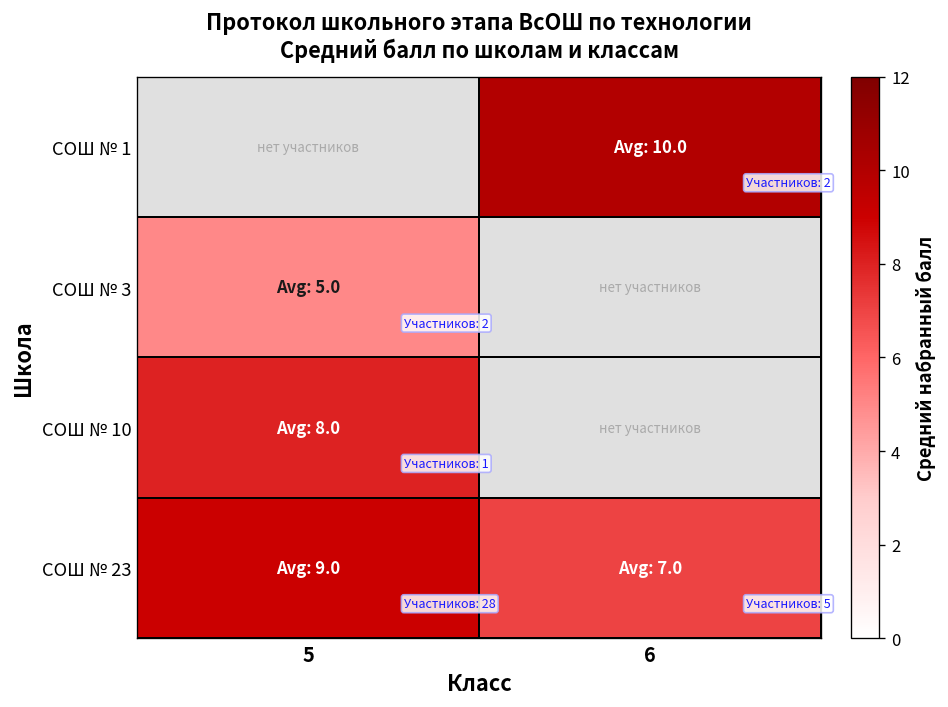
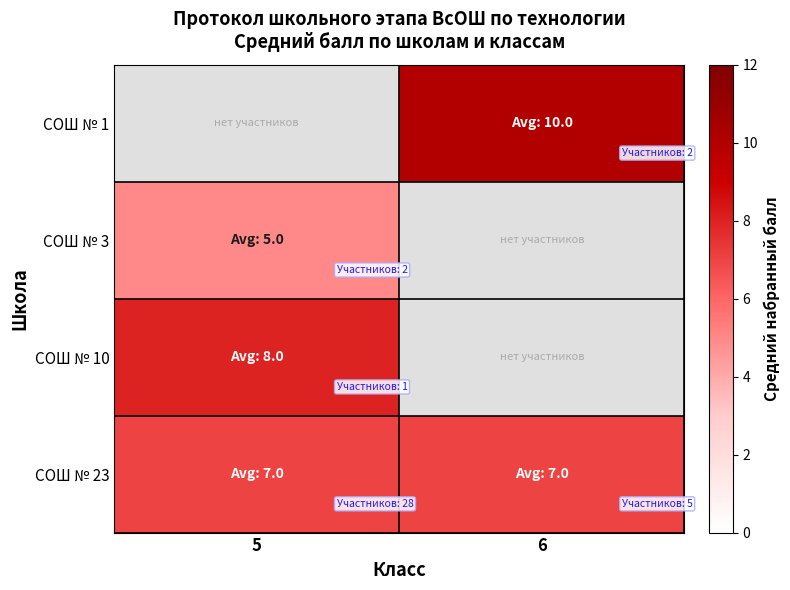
СОШ № 23, 5: 9.0 -> 7.0
